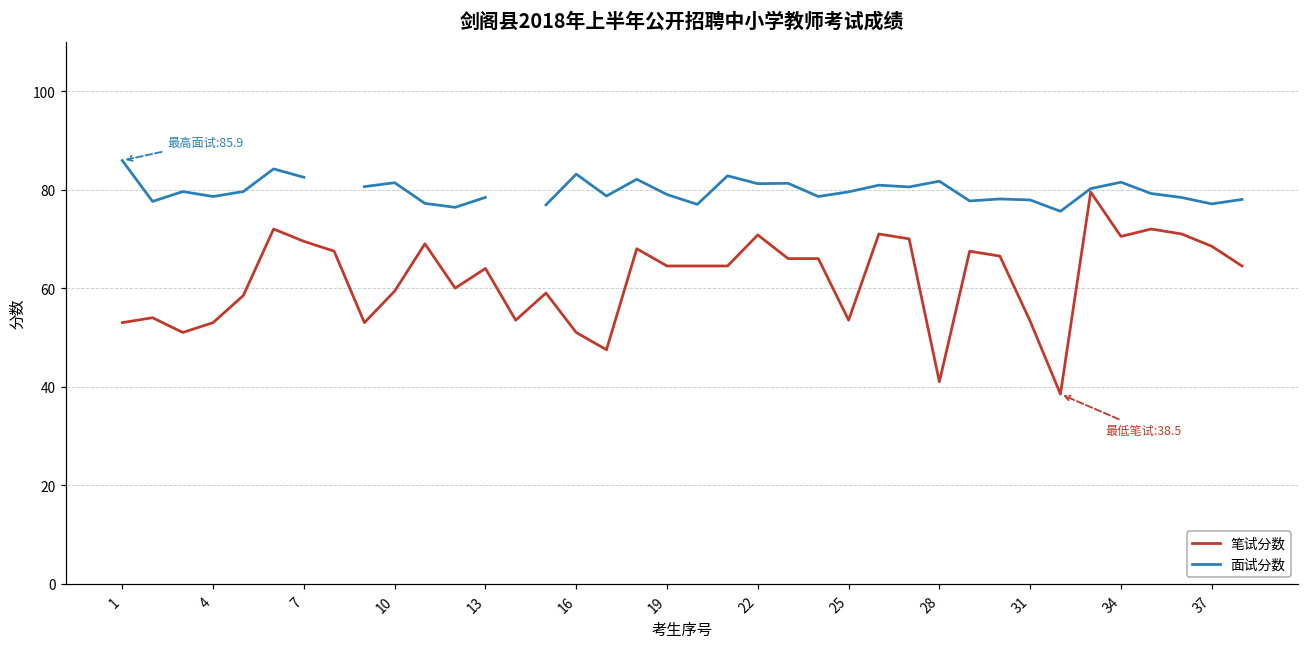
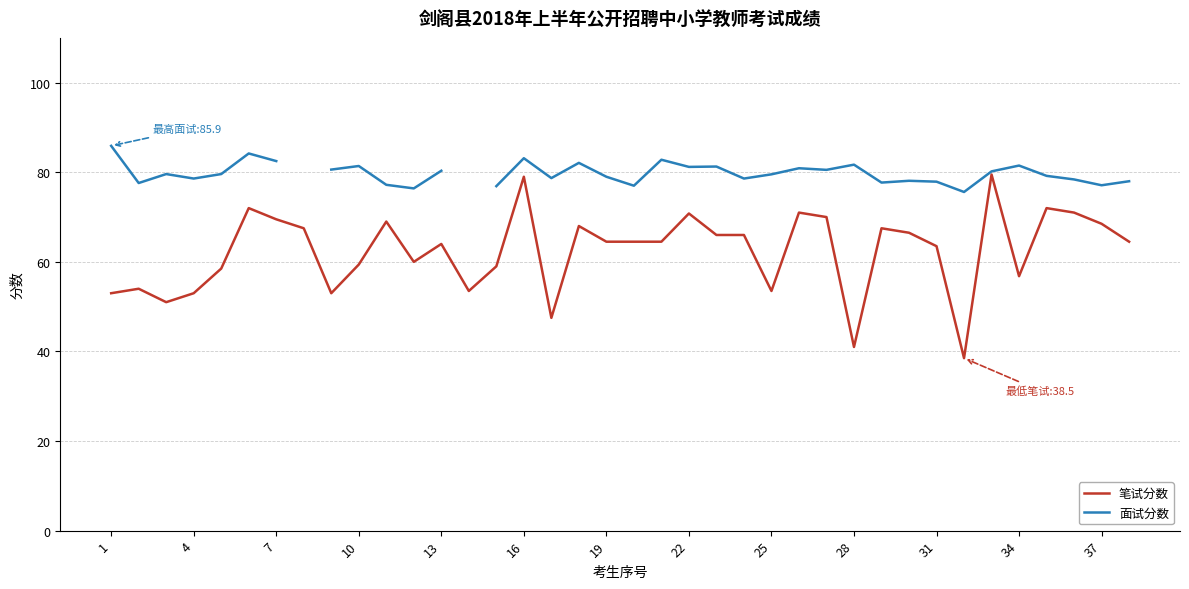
面试分数, 13: 78 -> 80
笔试分数, 16: 51 -> 79
笔试分数, 31: 53 -> 64
笔试分数, 34: 71 -> 57
